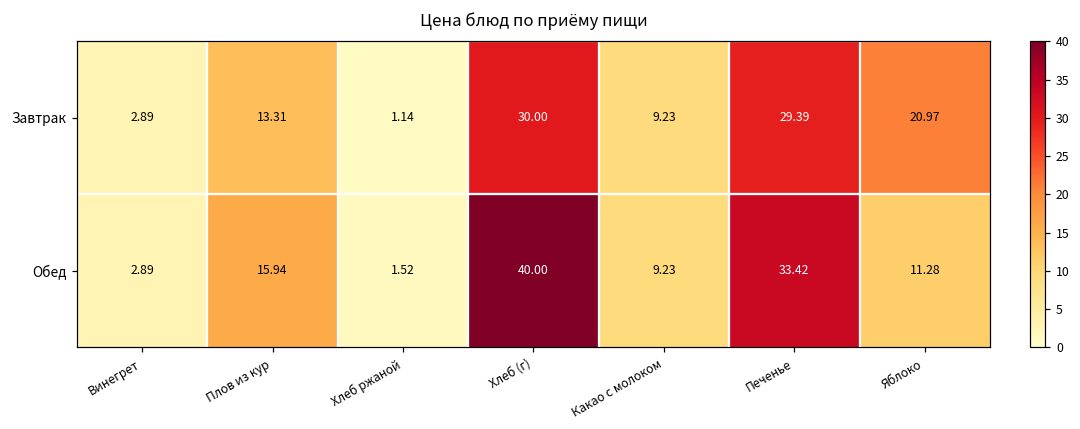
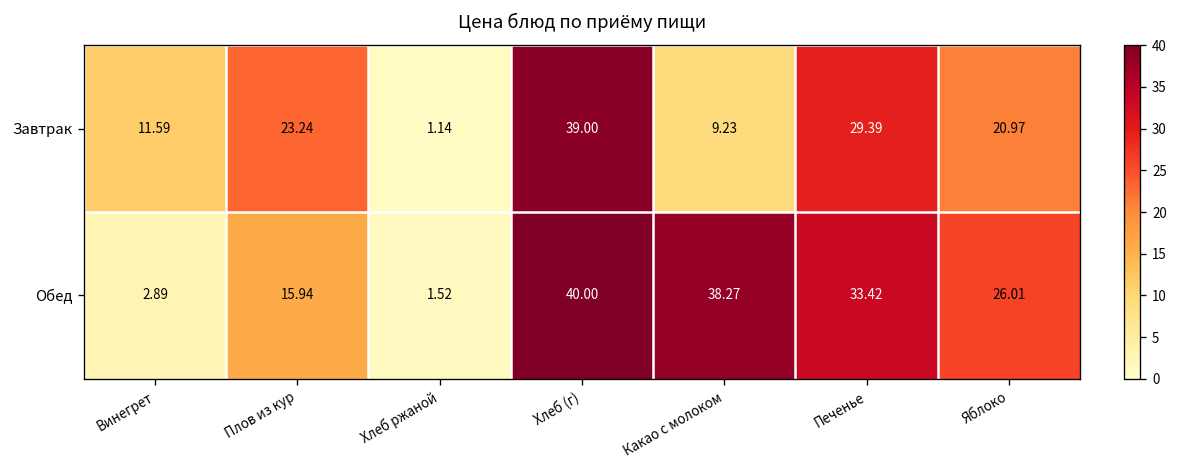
Завтрак, Винегрет: 2.89 -> 11.59
Завтрак, Плов из кур: 13.31 -> 23.24
Завтрак, Хлеб (г): 30.00 -> 39.00
Обед, Какао с молоком: 9.23 -> 38.27
Обед, Яблоко: 11.28 -> 26.01
